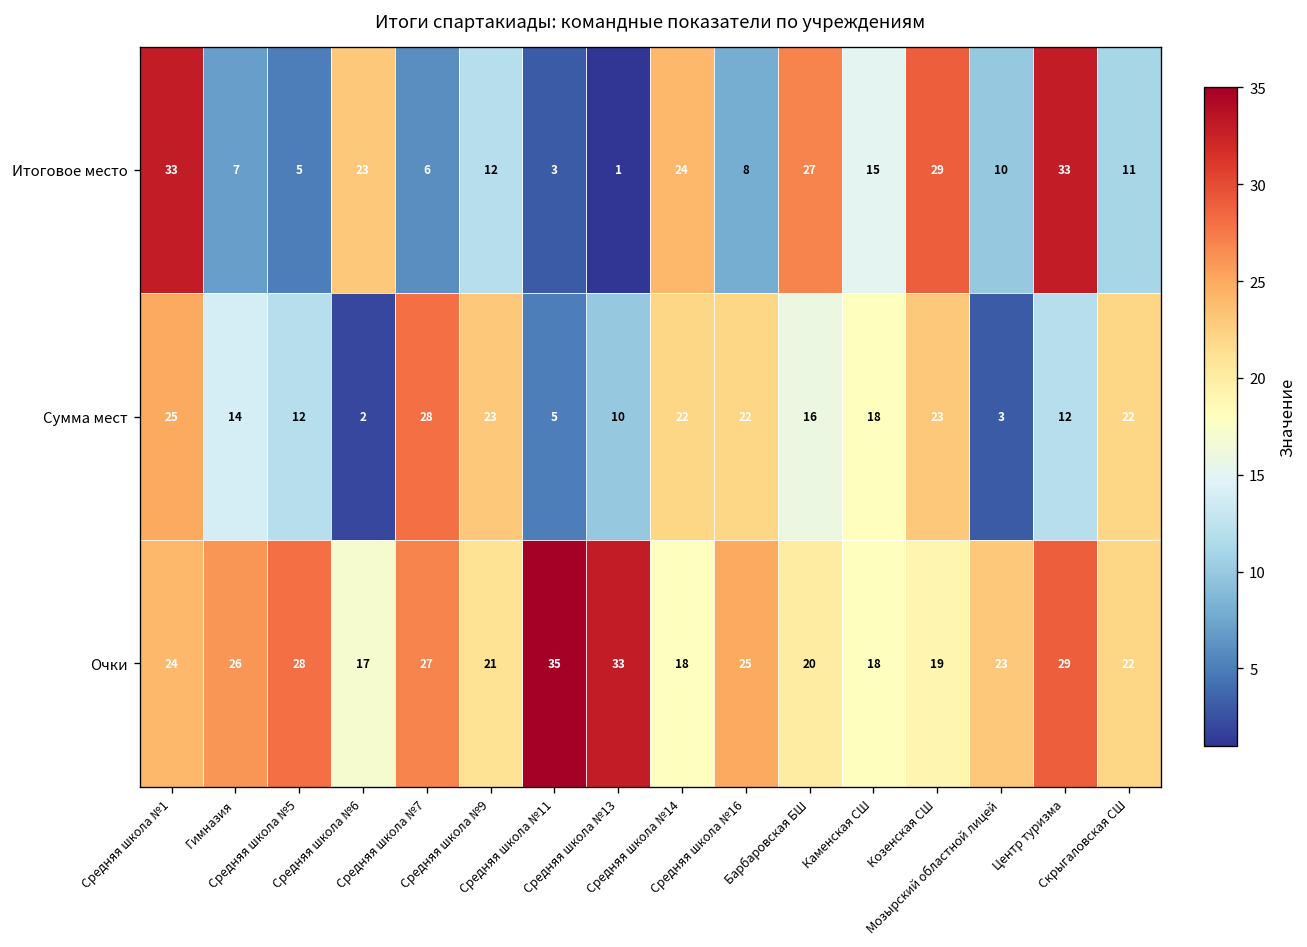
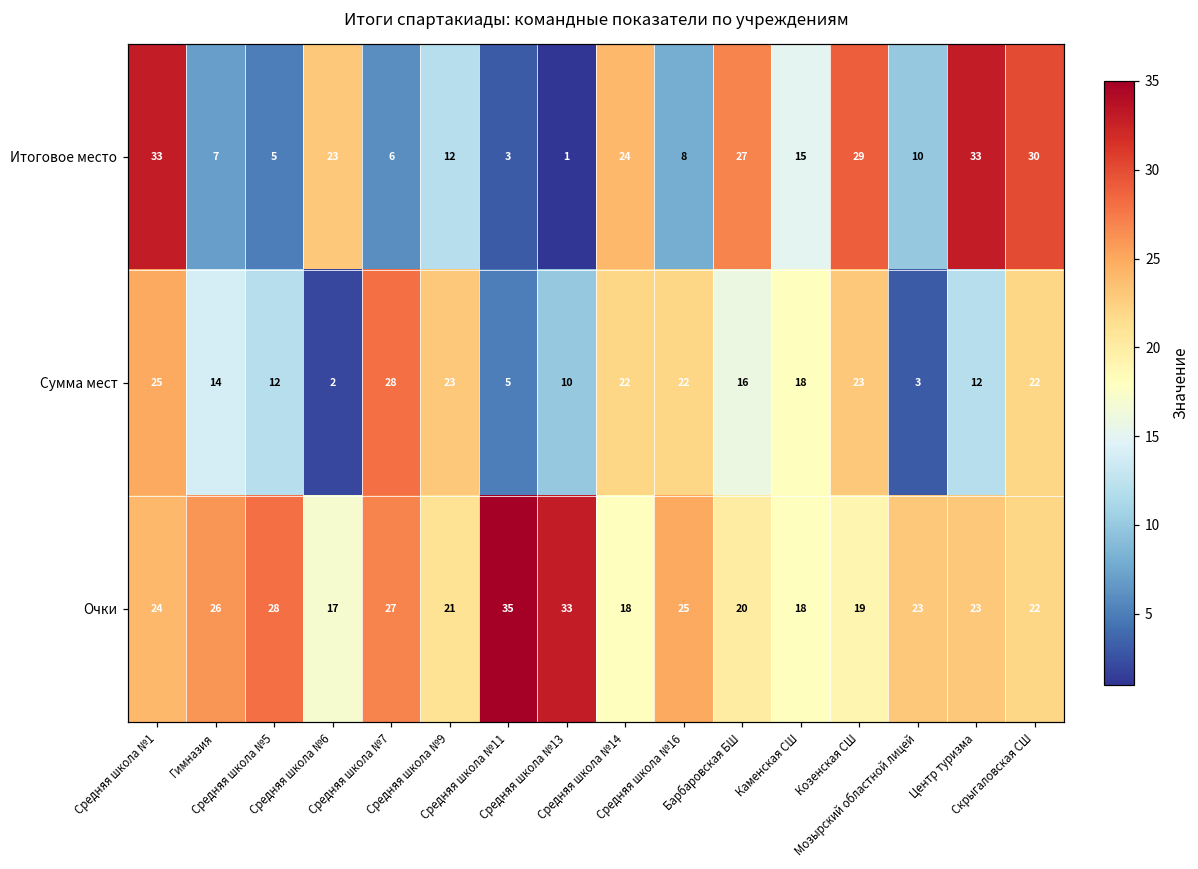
Итоговое место, Скрыгаловская СШ: 11 -> 30
Очки, Центр туризма: 29 -> 23
